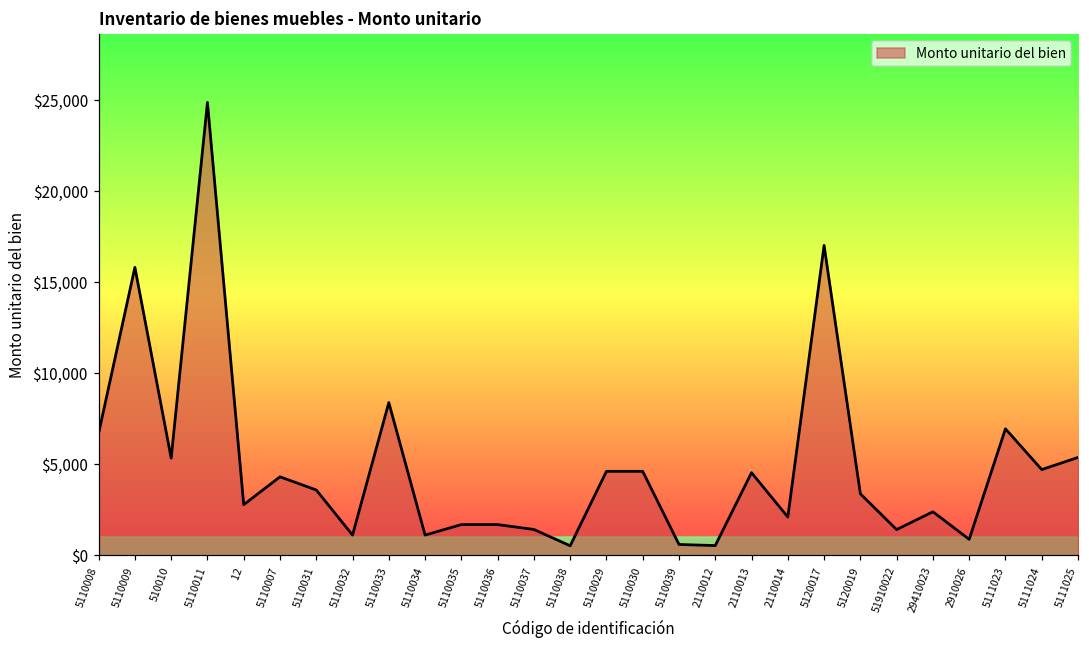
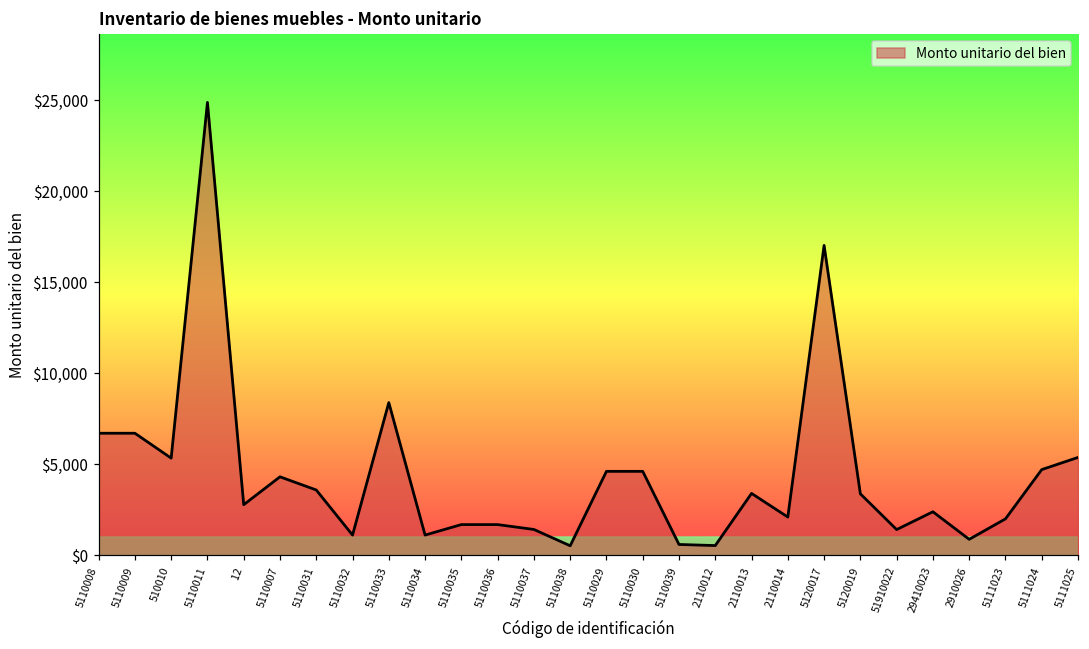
5110009: $15,800 -> $6,700
2110013: $4,500 -> $3,400
5111023: $6,900 -> $2,000
